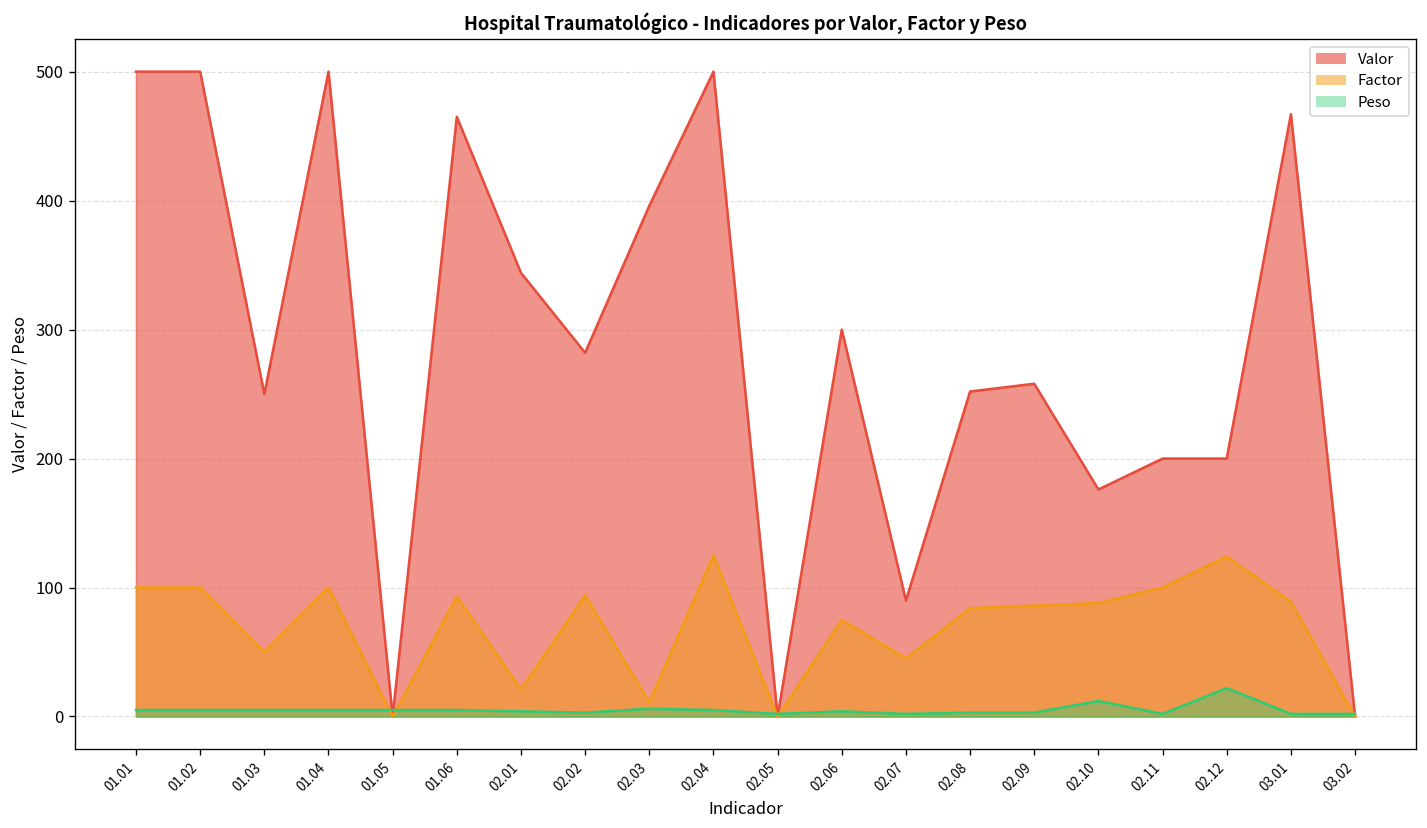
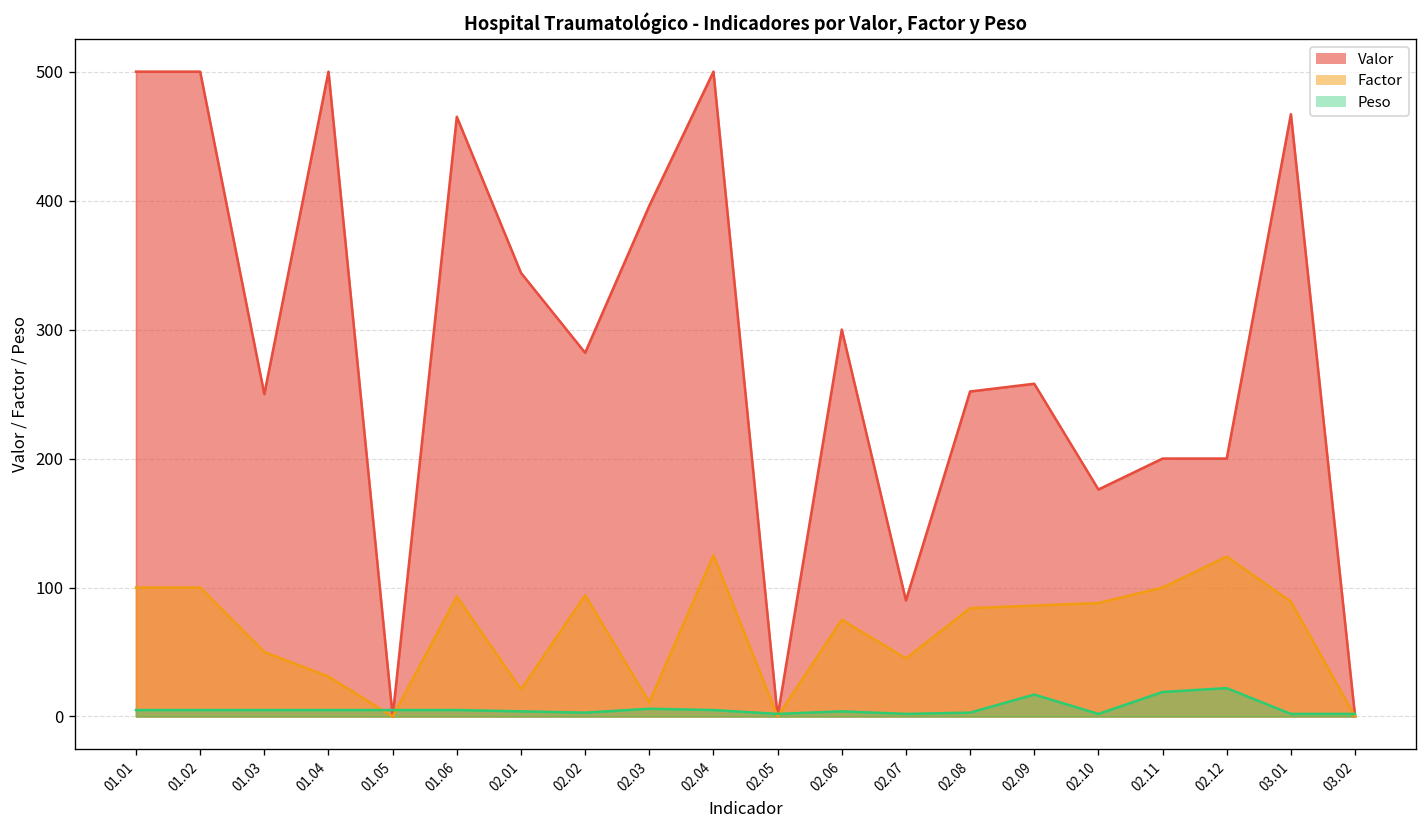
Factor, 01.04: 100 -> 31
Peso, 02.09: 3 -> 17
Peso, 02.10: 12 -> 2
Peso, 02.11: 2 -> 19
